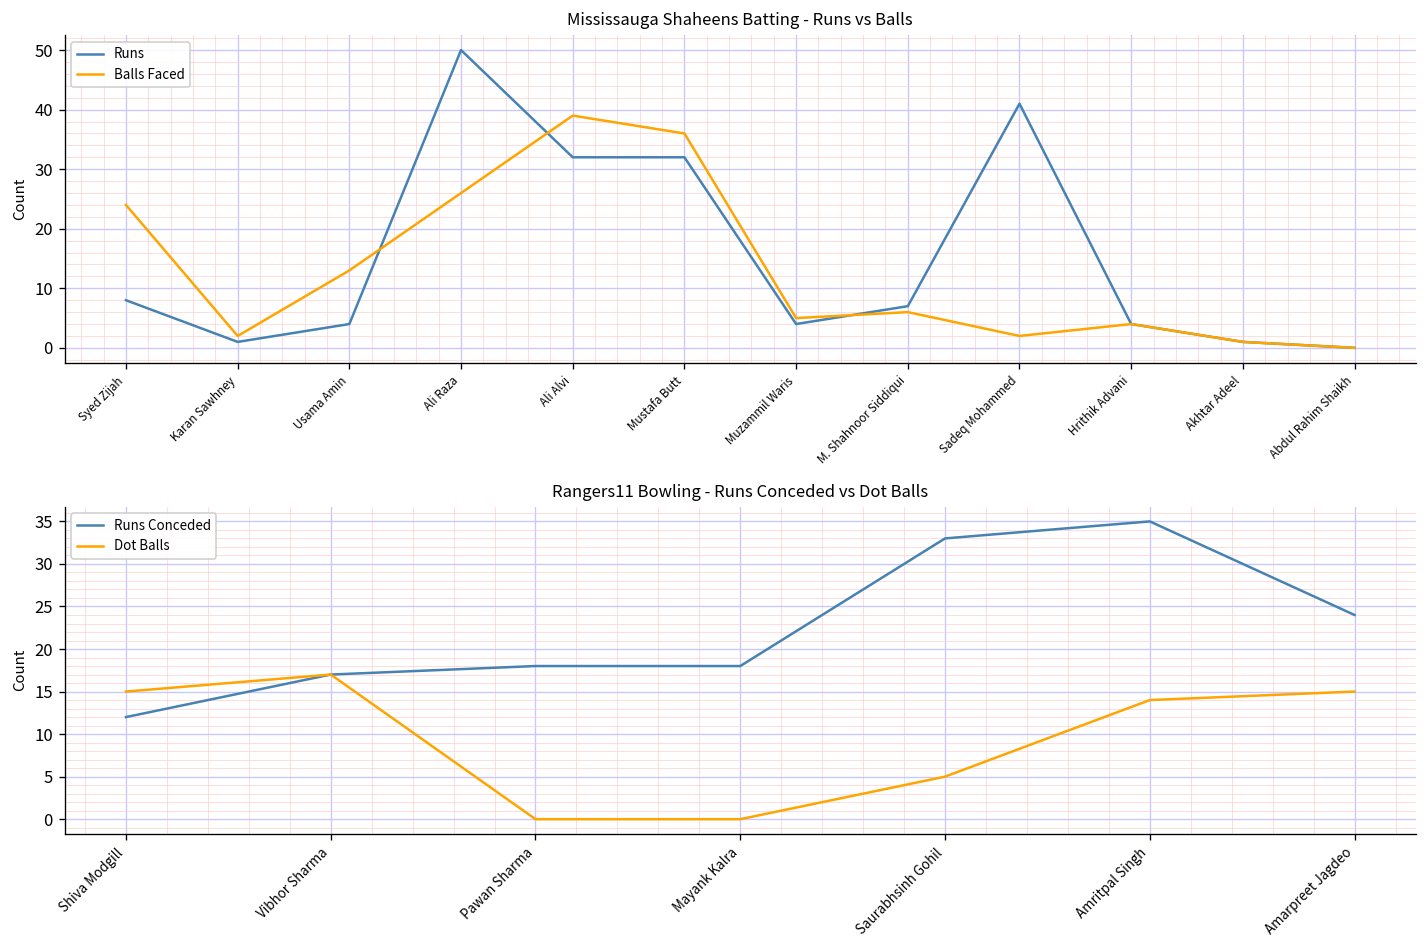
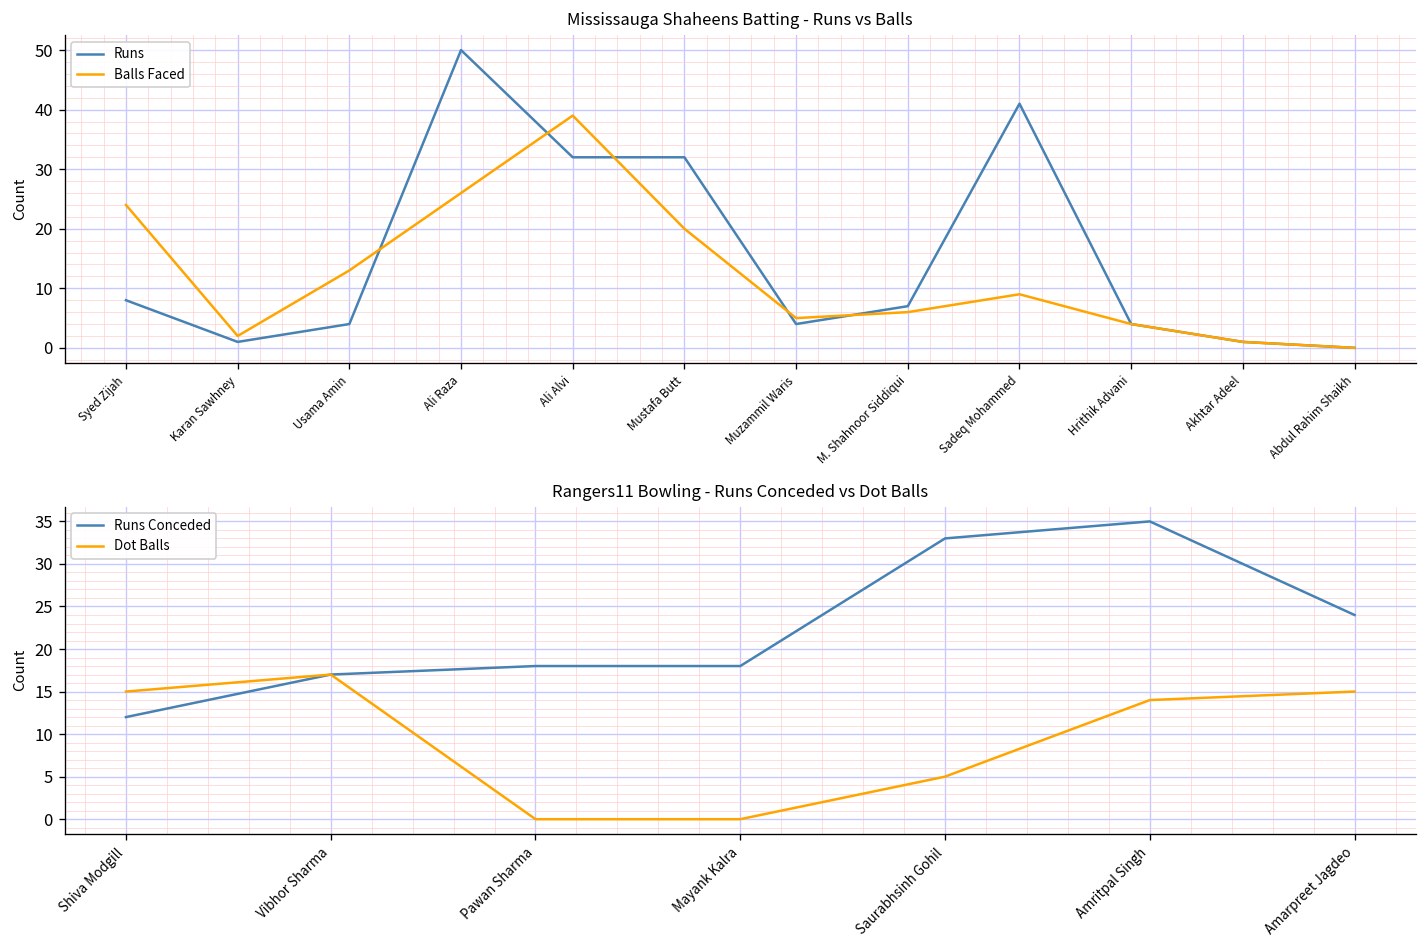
Mississauga Shaheens Batting - Runs vs Balls, Balls Faced, Mustafa Butt: 36 -> 20
Mississauga Shaheens Batting - Runs vs Balls, Balls Faced, Sadeq Mohammed: 2 -> 9
